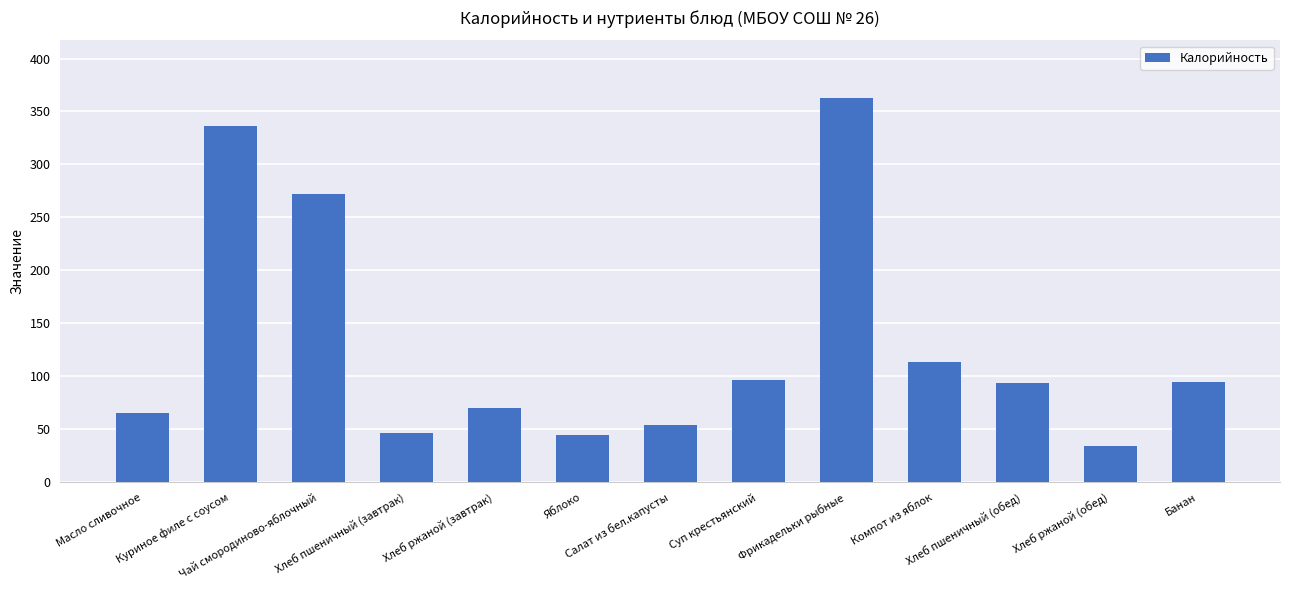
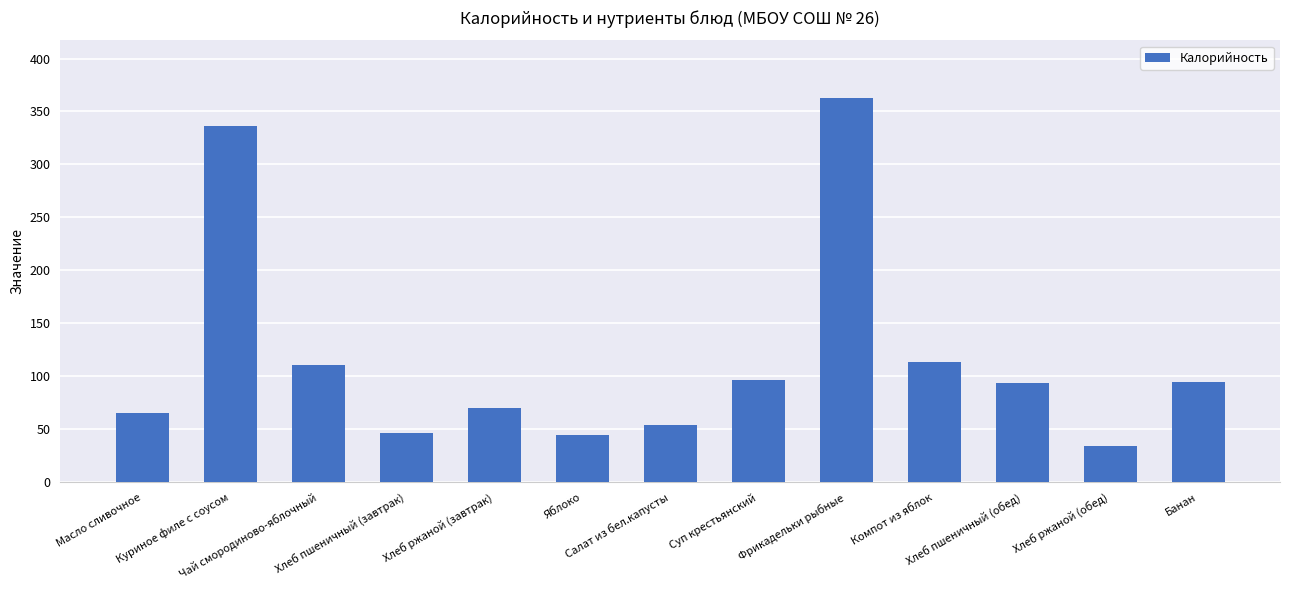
Чай смородиново-яблочный: 272 -> 111
